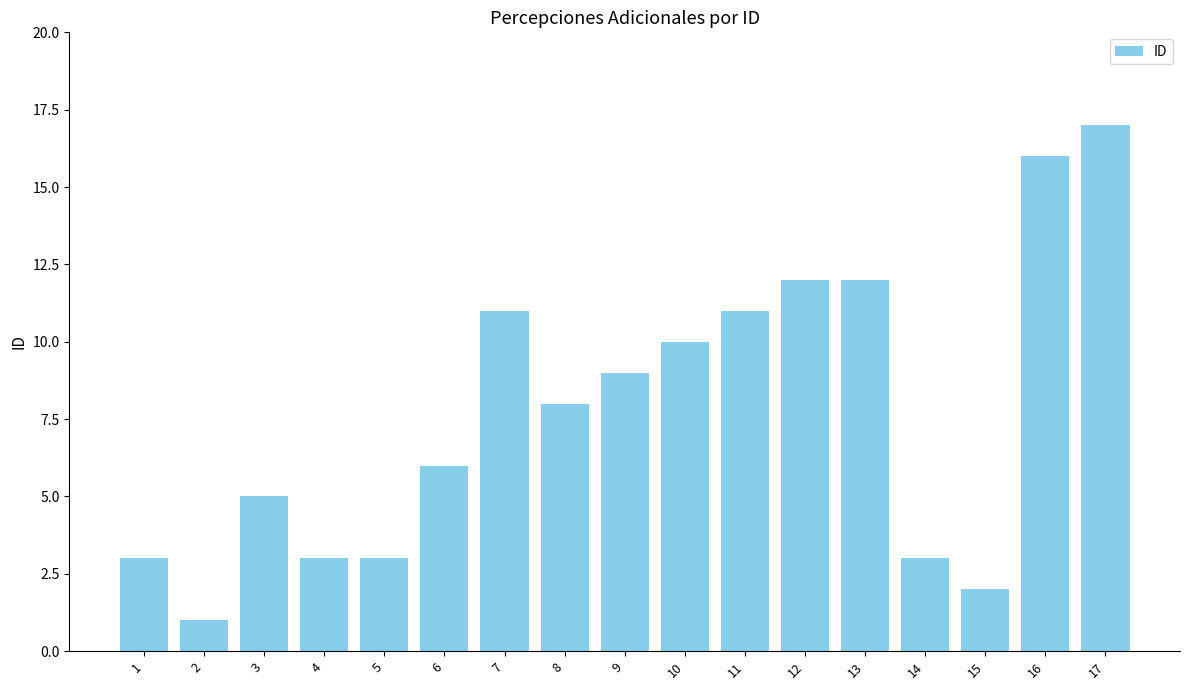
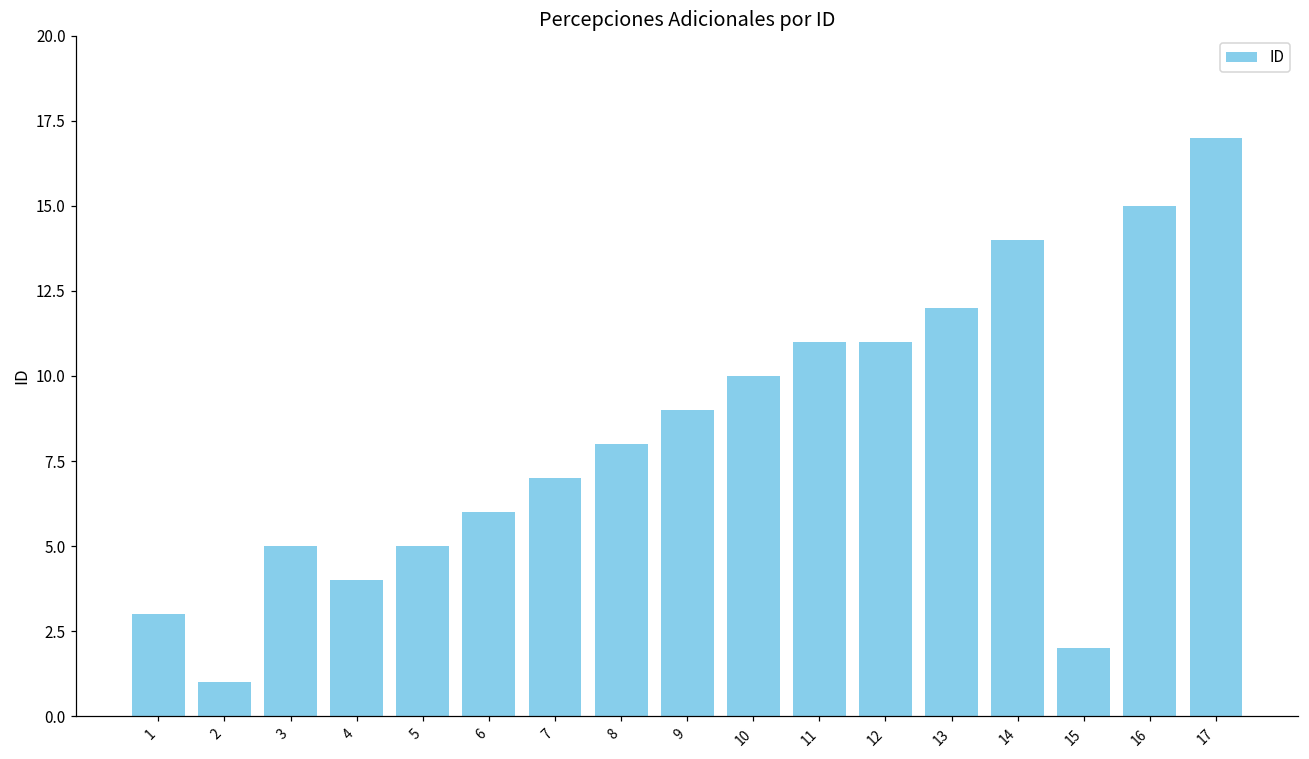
4: 3 -> 4
5: 3 -> 5
7: 11 -> 7
12: 12 -> 11
14: 3 -> 14
16: 16 -> 15
